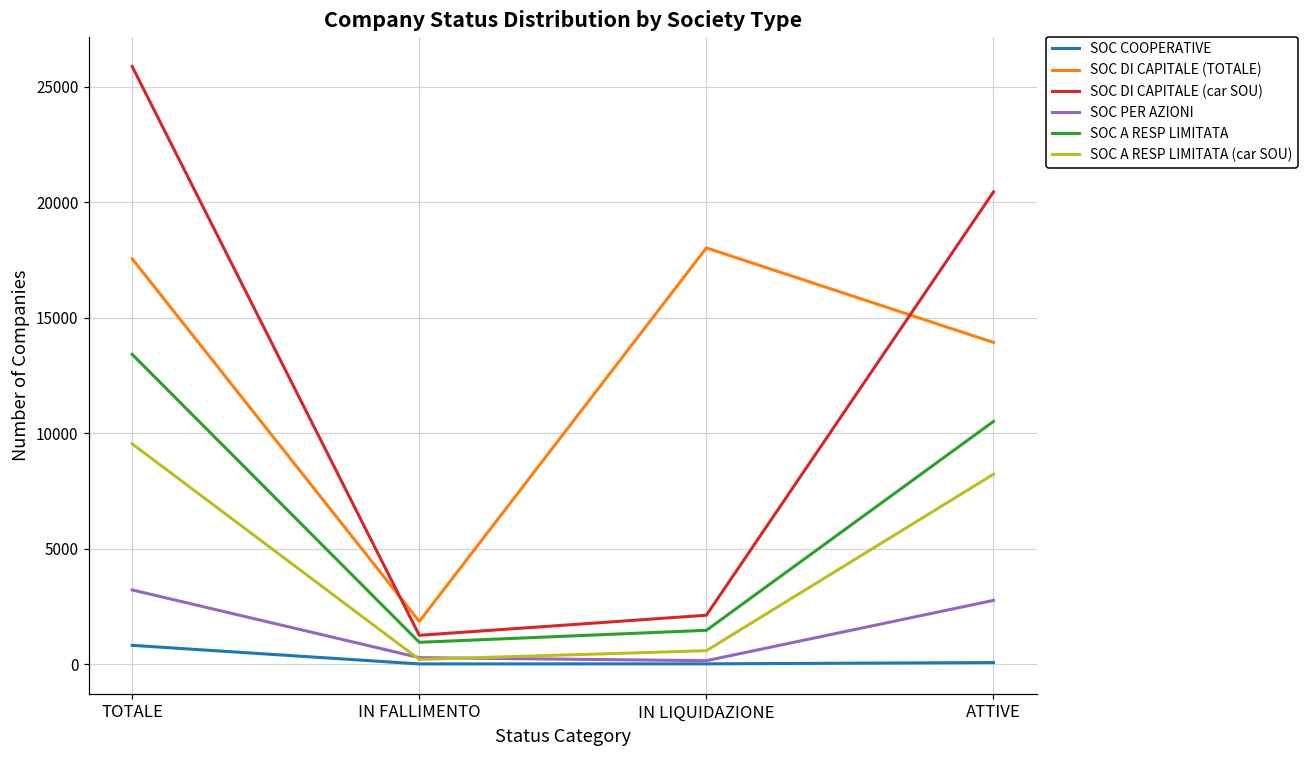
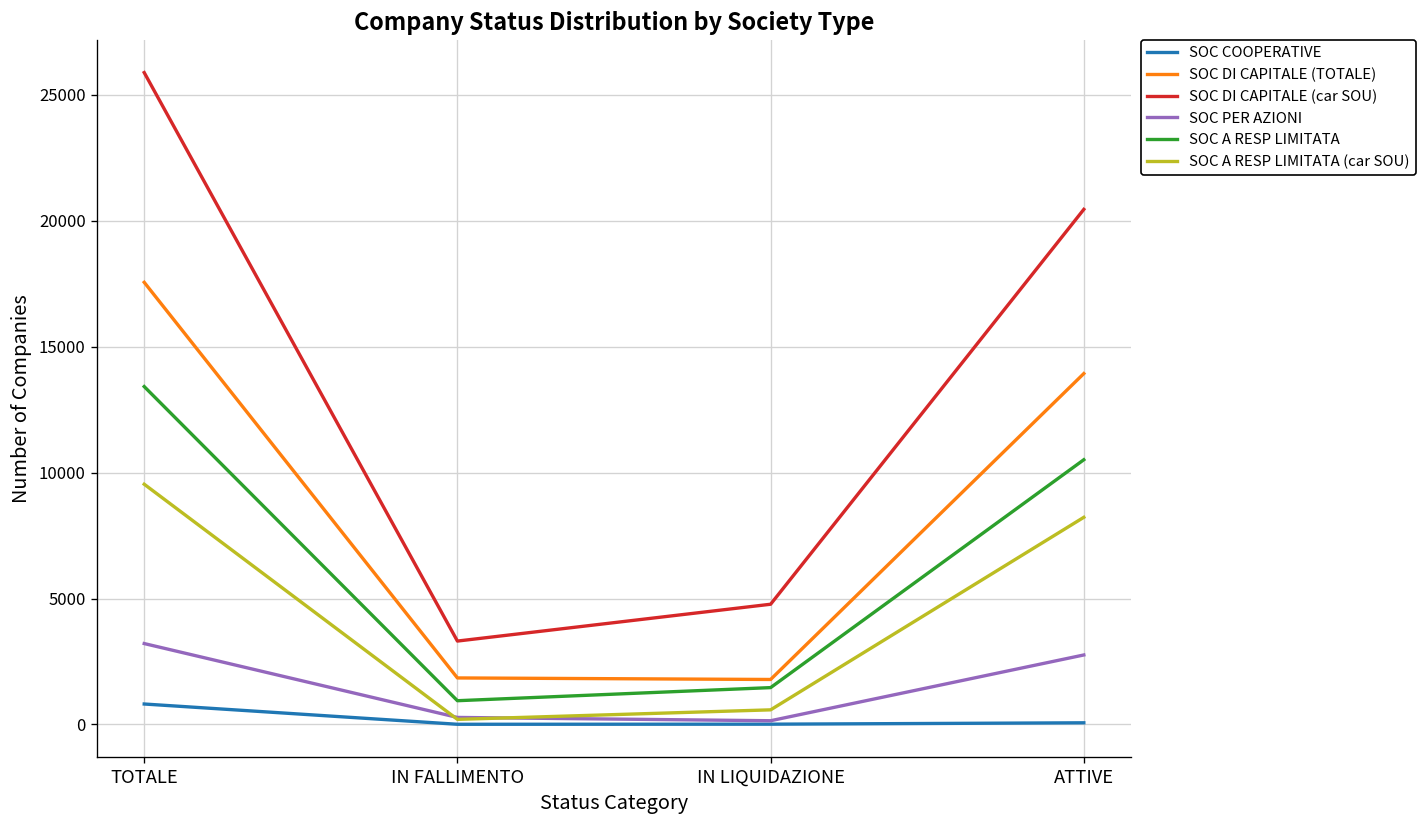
SOC DI CAPITALE (car SOU), IN FALLIMENTO: 1200 -> 3300
SOC DI CAPITALE (TOTALE), IN LIQUIDAZIONE: 18000 -> 1800
SOC DI CAPITALE (car SOU), IN LIQUIDAZIONE: 2100 -> 4800
